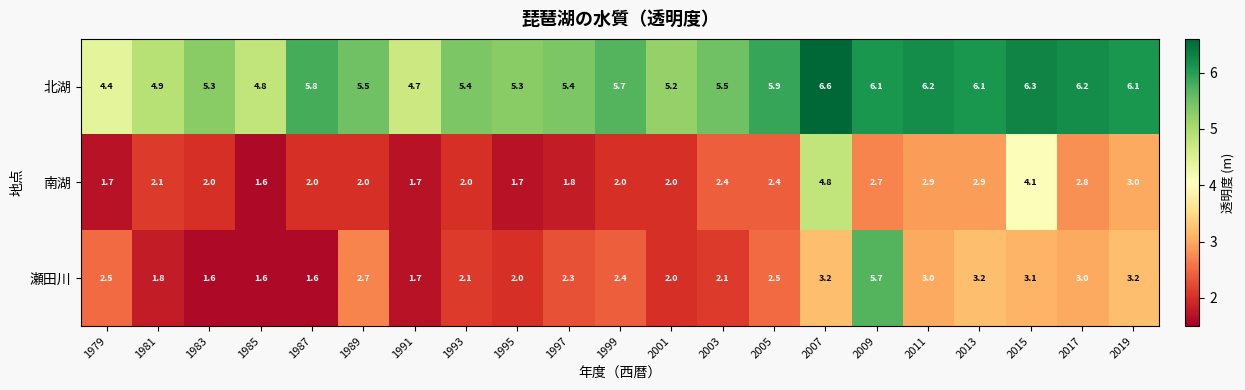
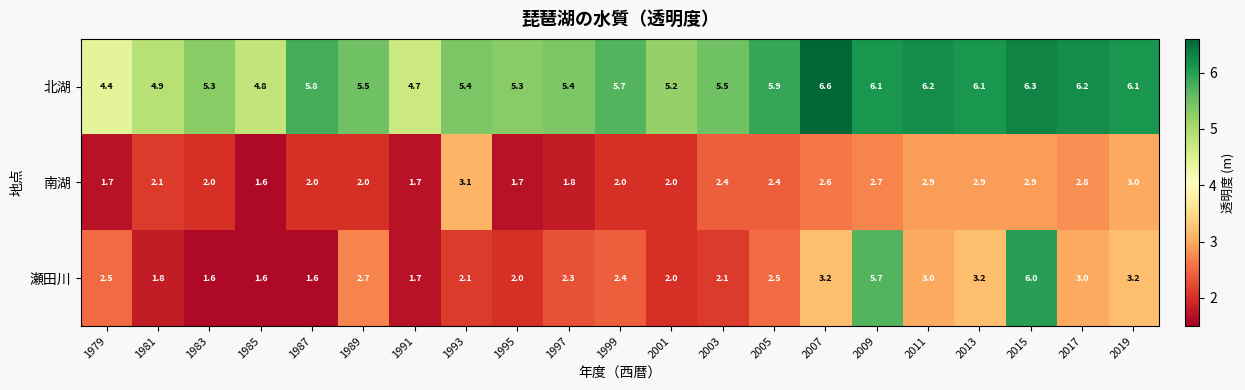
南湖, 1993: 2.0 -> 3.1
南湖, 2007: 4.8 -> 2.6
南湖, 2015: 4.1 -> 2.9
瀬田川, 2015: 3.1 -> 6.0
